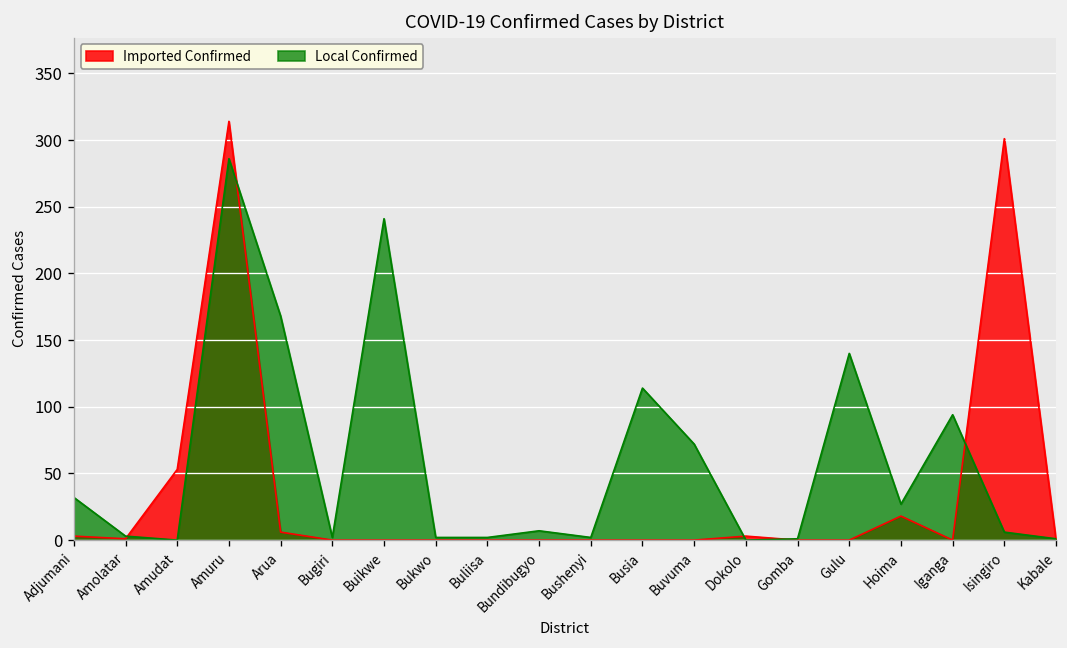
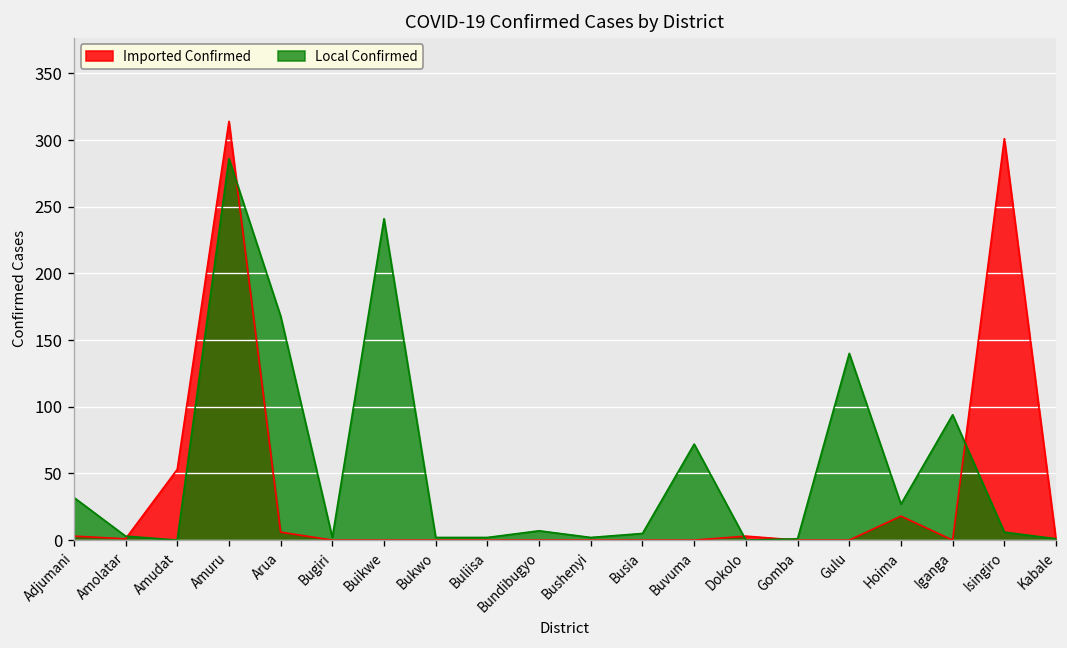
Local Confirmed, Busia: 114 -> 5
